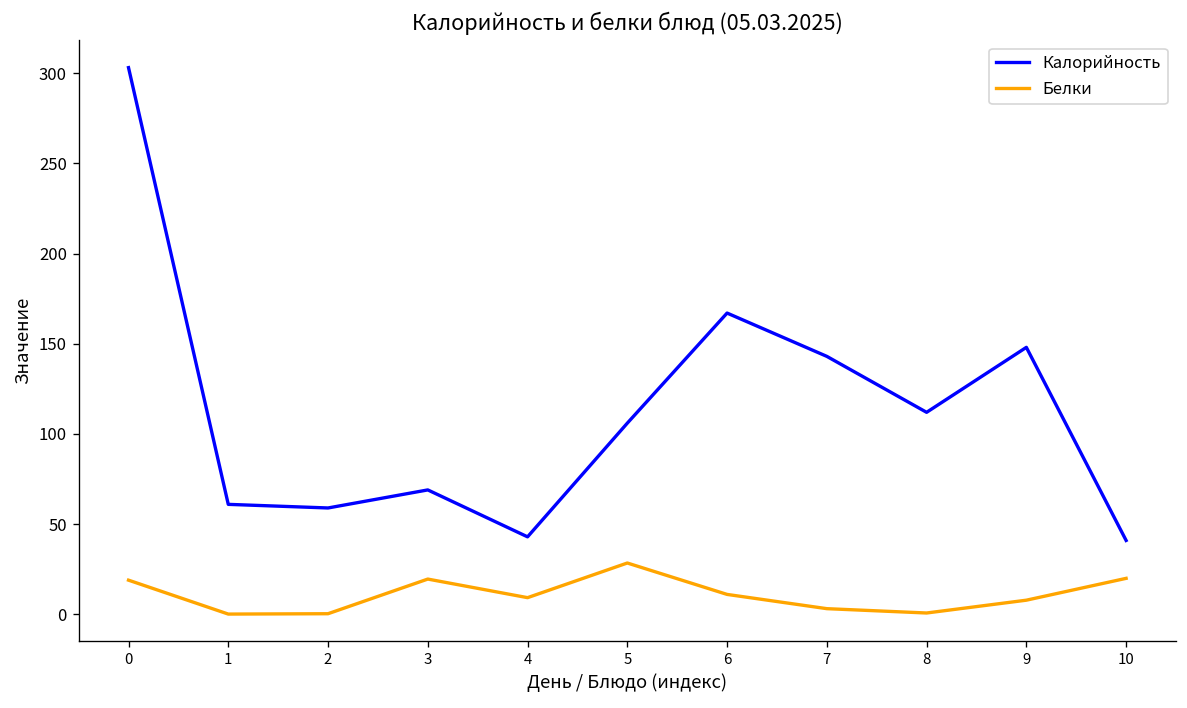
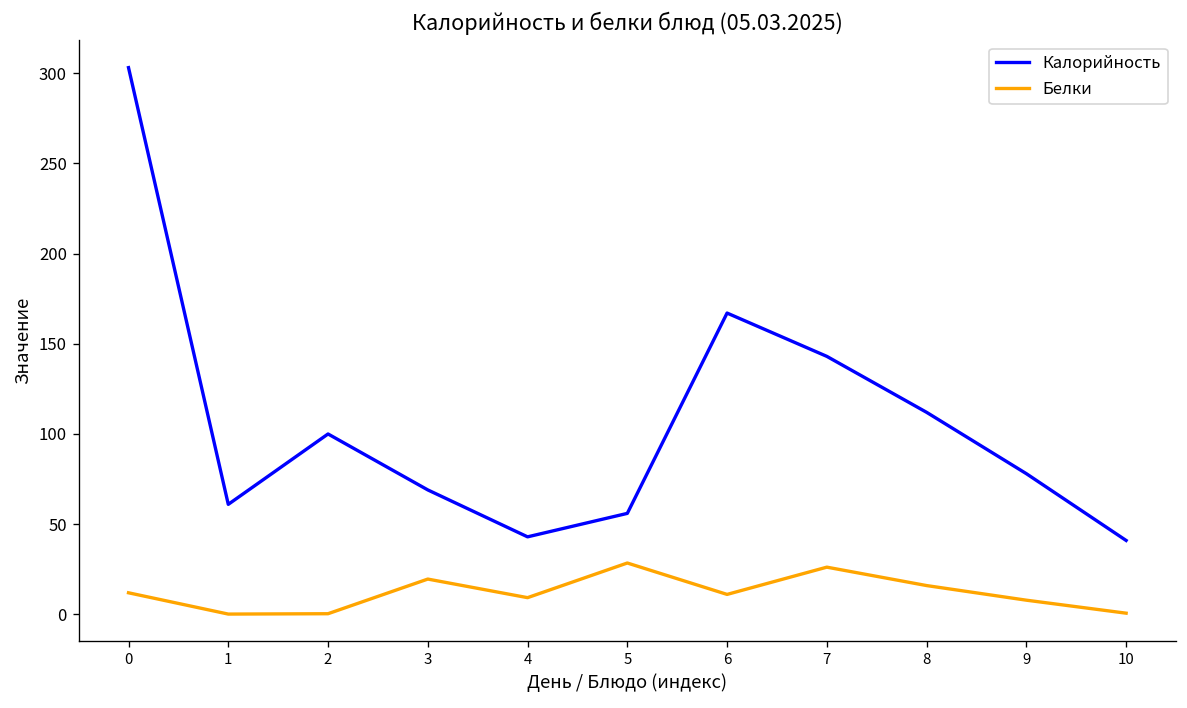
Белки, 0: 19 -> 12
Калорийность, 2: 59 -> 100
Калорийность, 5: 106 -> 56
Белки, 7: 3 -> 26
Белки, 8: 1 -> 16
Калорийность, 9: 148 -> 78
Белки, 10: 20 -> 1
